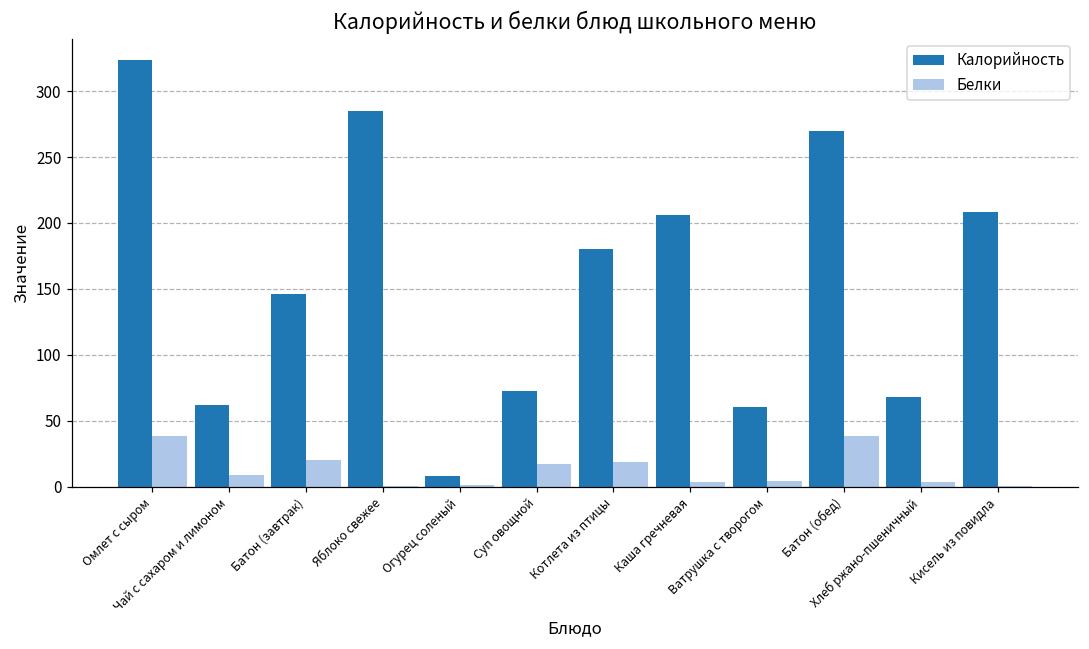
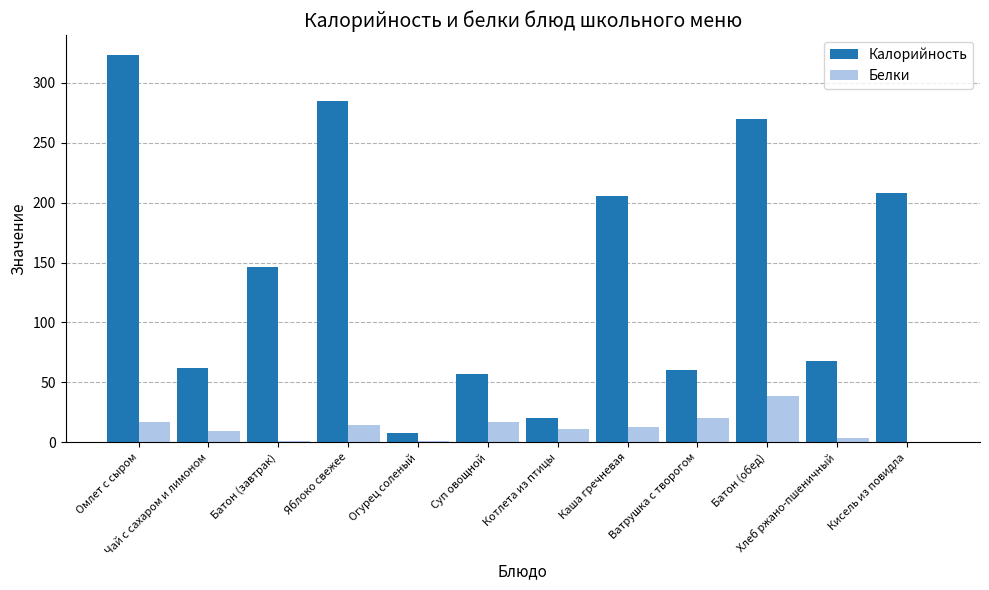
Белки, Омлет с сыром: 39 -> 17
Белки, Батон (завтрак): 20 -> 1
Белки, Яблоко свежее: 1 -> 14
Калорийность, Суп овощной: 73 -> 57
Калорийность, Котлета из птицы: 180 -> 20
Белки, Котлета из птицы: 19 -> 11
Белки, Каша гречневая: 4 -> 13
Белки, Ватрушка с творогом: 4 -> 20
